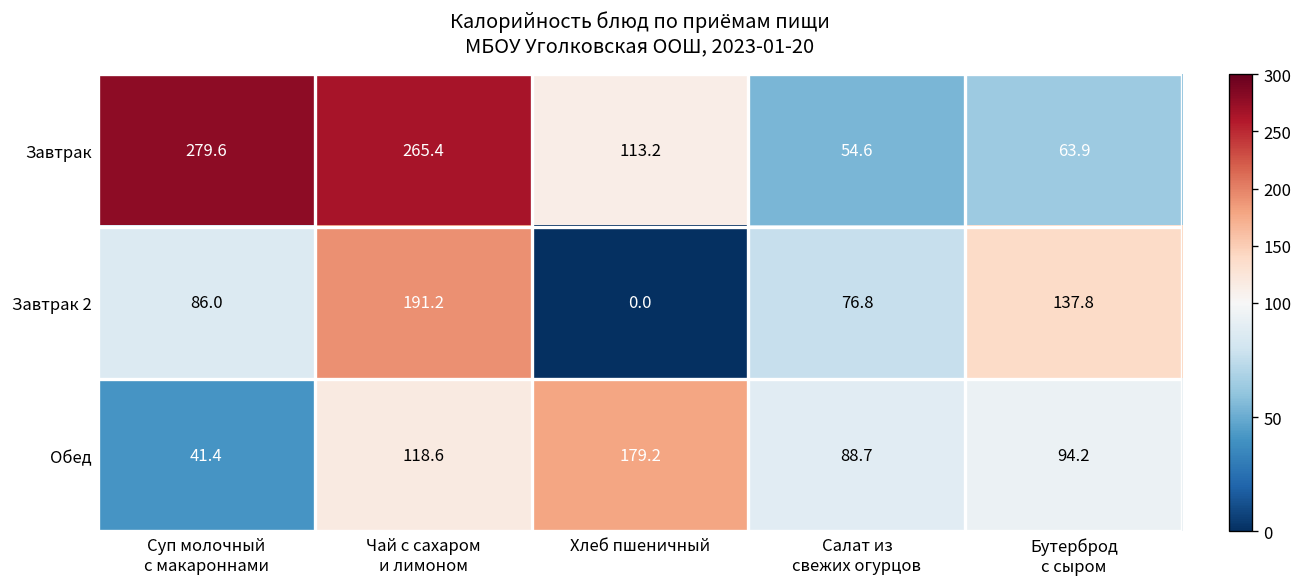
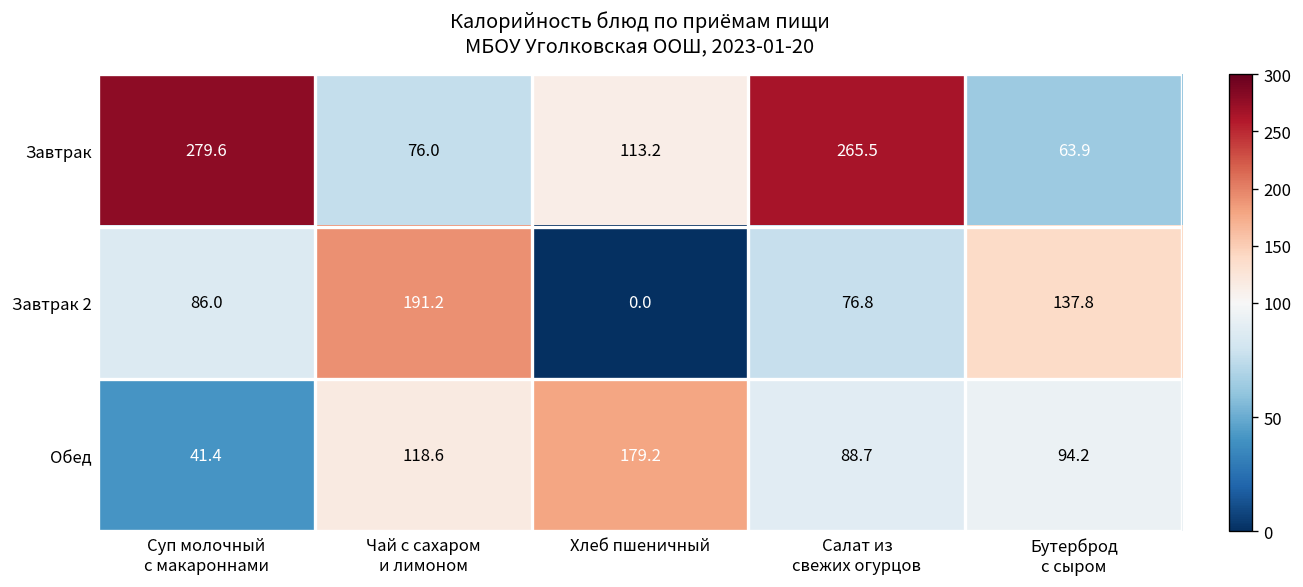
Завтрак, Чай с сахаром и лимоном: 265.4 -> 76.0
Завтрак, Салат из свежих огурцов: 54.6 -> 265.5
